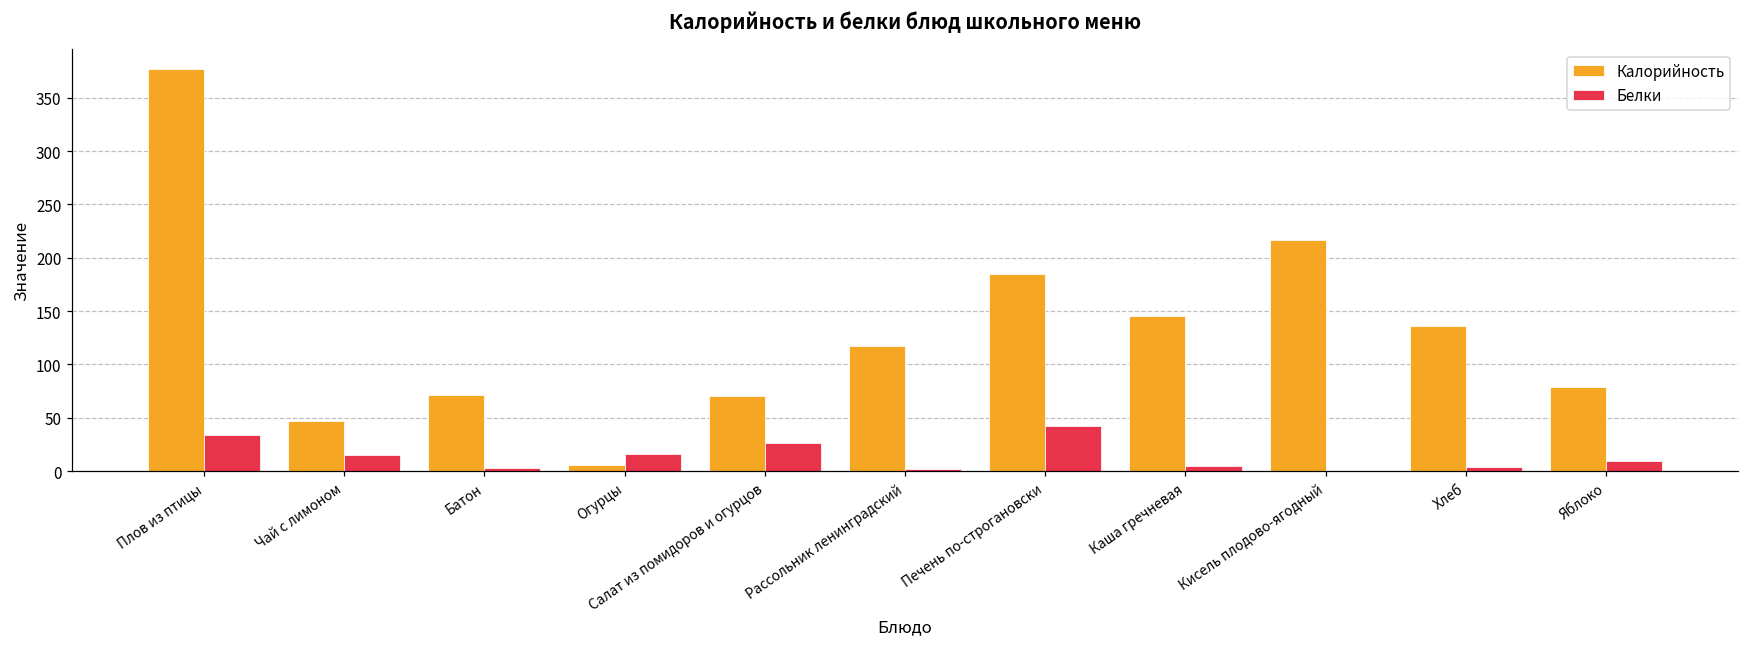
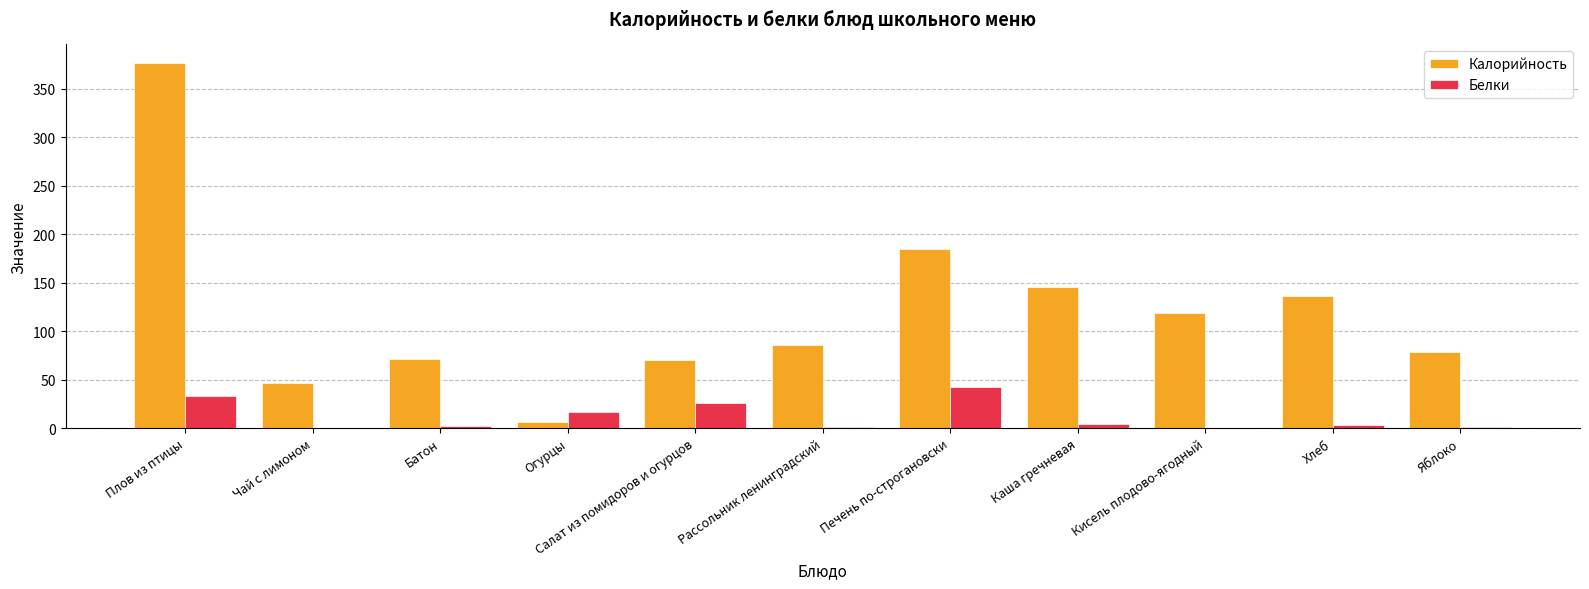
Белки, Чай с лимоном: 20 -> 0
Калорийность, Рассольник ленинградский: 120 -> 90
Калорийность, Кисель плодово-ягодный: 220 -> 120
Белки, Яблоко: 10 -> 0
